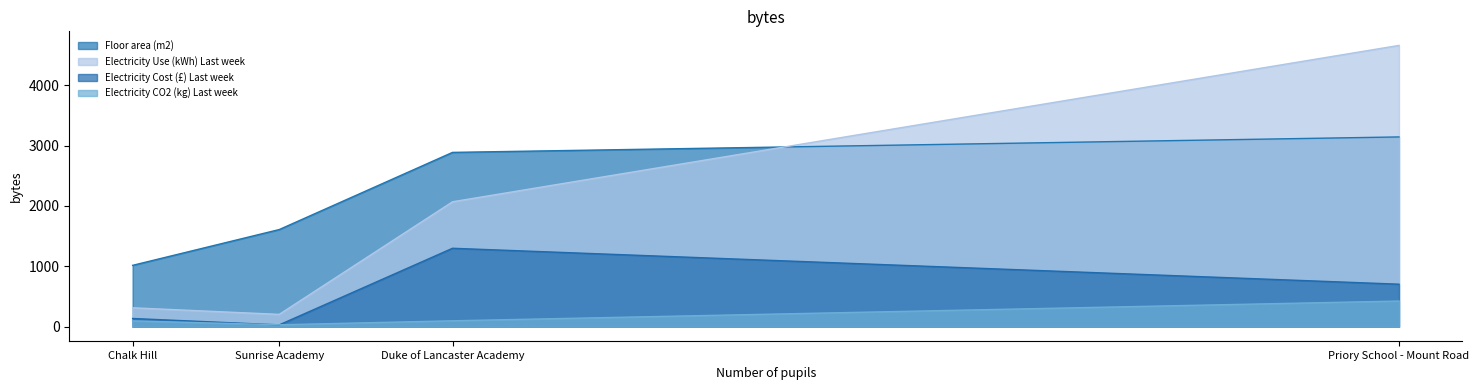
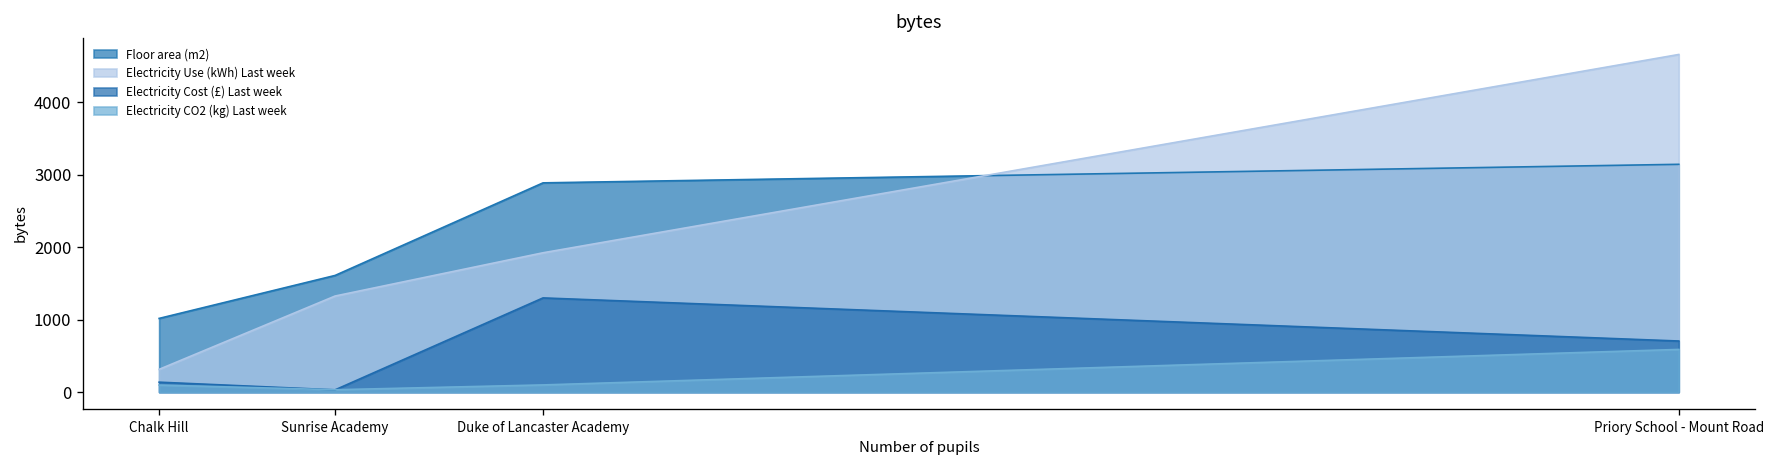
Electricity Use (kWh) Last week, Sunrise Academy: 200 -> 1300
Electricity Use (kWh) Last week, Duke of Lancaster Academy: 2100 -> 1900
Electricity CO2 (kg) Last week, Priory School - Mount Road: 400 -> 600
